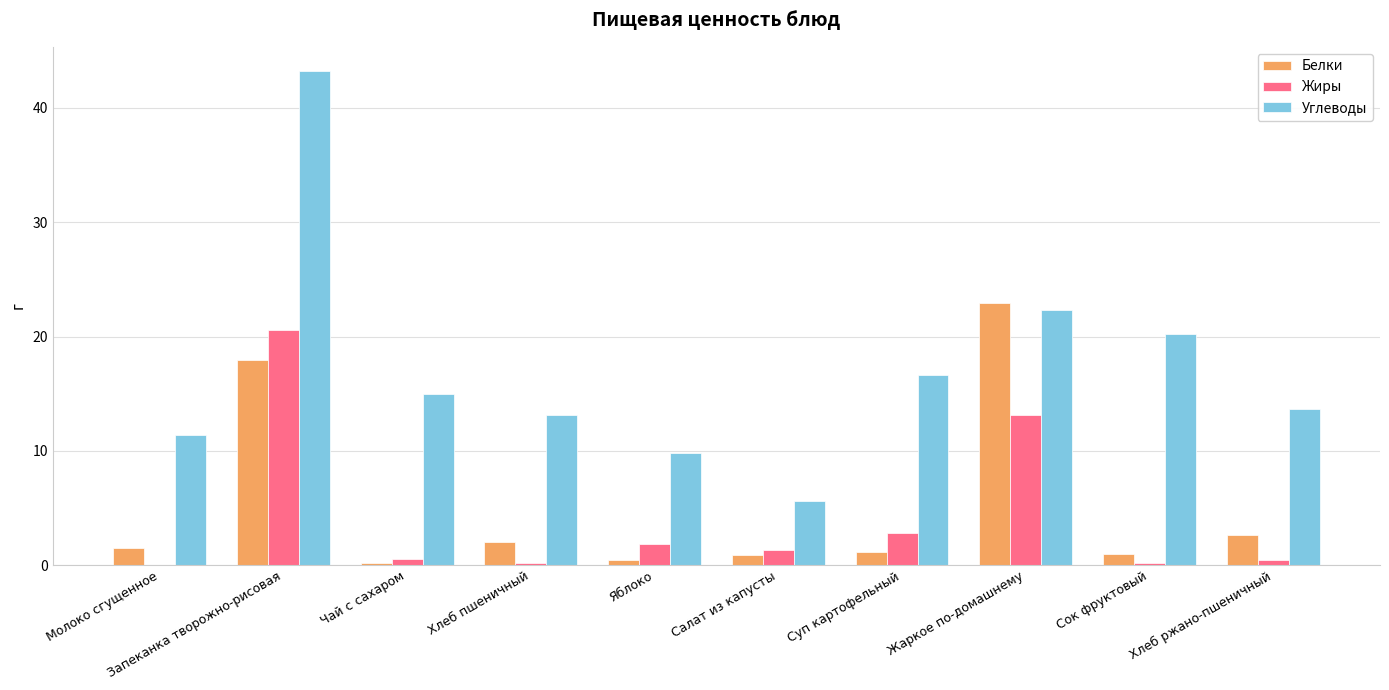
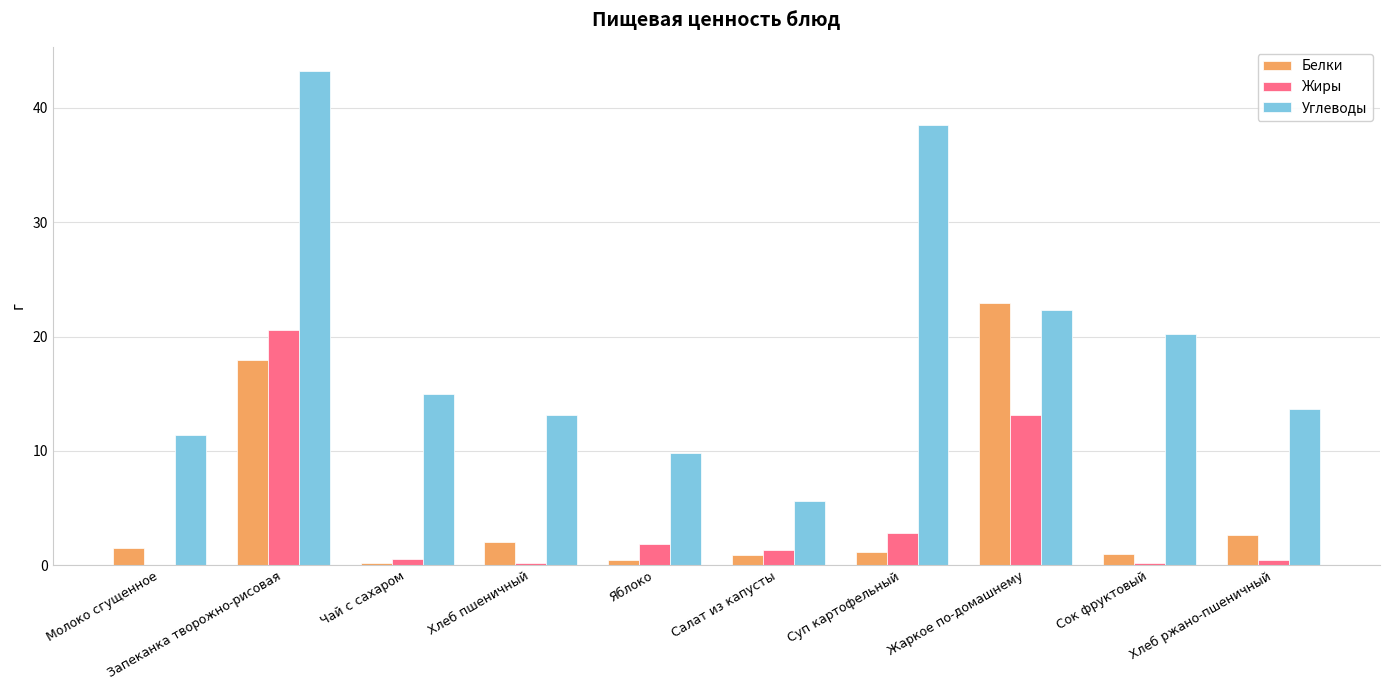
Углеводы, Суп картофельный: 16.7 -> 38.5
